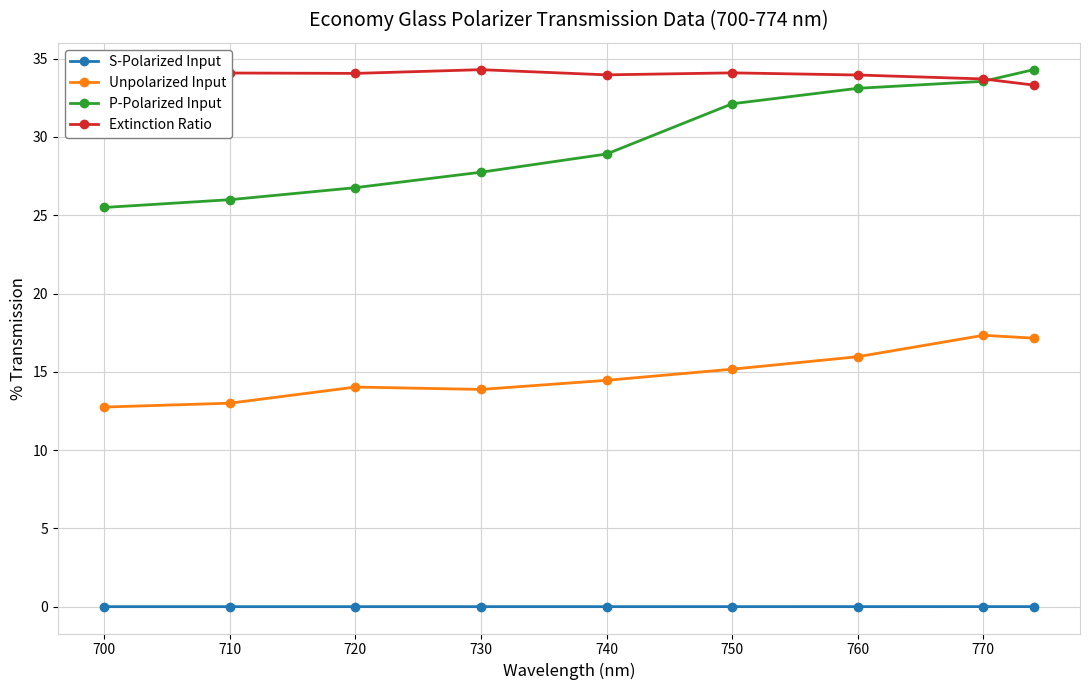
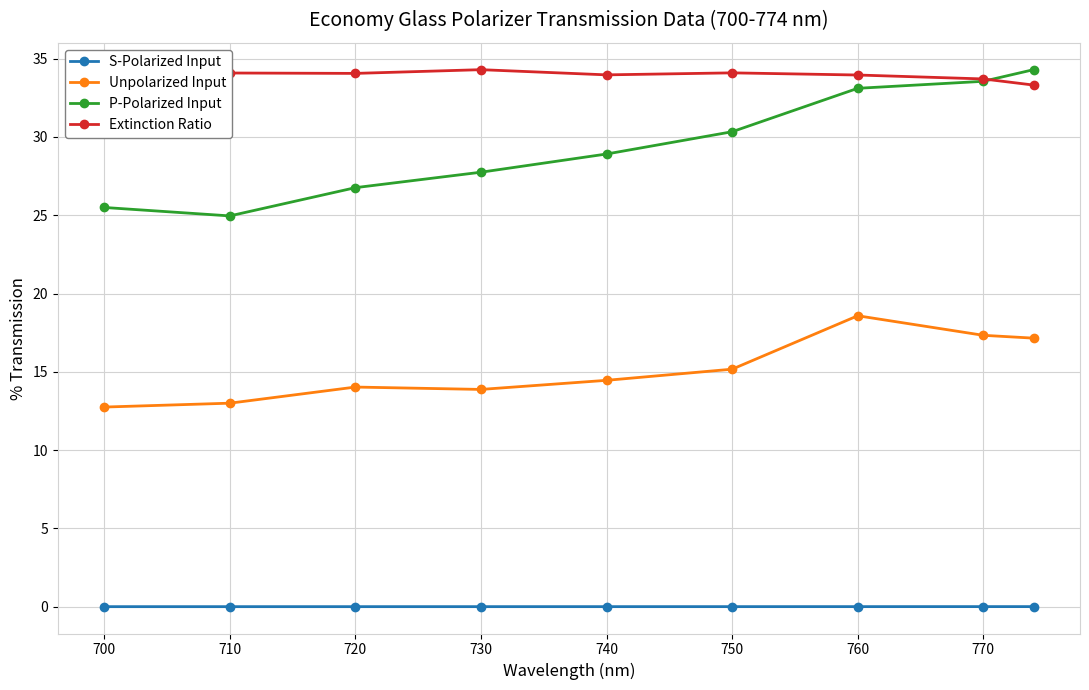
P-Polarized Input, 710: 26.0 -> 25.0
P-Polarized Input, 750: 32.1 -> 30.3
Unpolarized Input, 760: 16.0 -> 18.6
